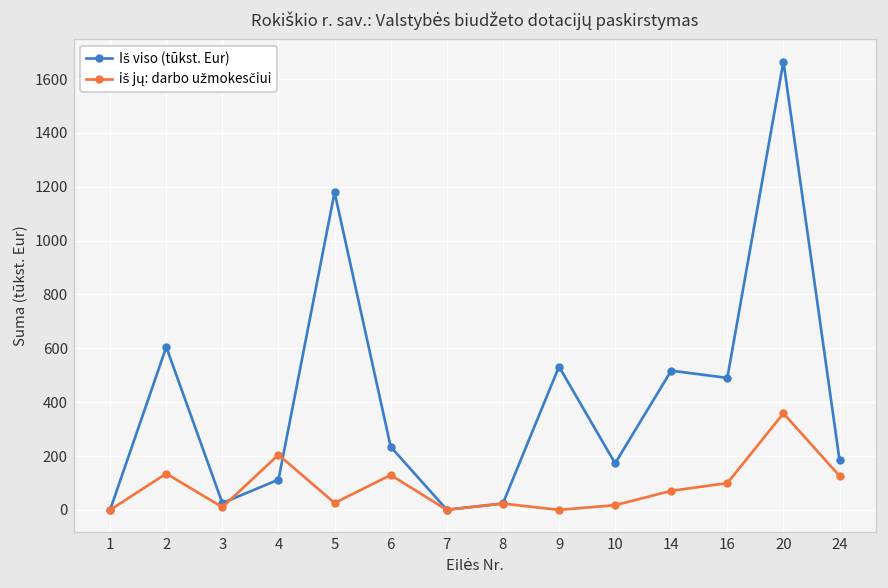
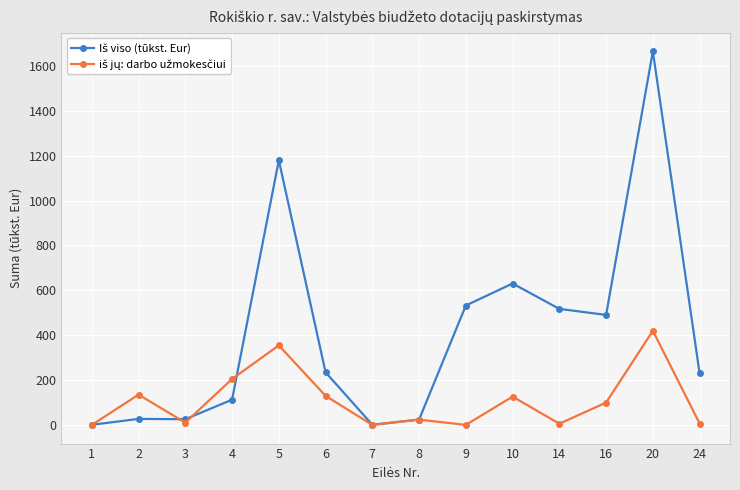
Iš viso (tūkst. Eur), 2: 600 -> 30
iš jų: darbo užmokesčiui, 5: 30 -> 350
Iš viso (tūkst. Eur), 10: 170 -> 630
iš jų: darbo užmokesčiui, 10: 20 -> 130
iš jų: darbo užmokesčiui, 14: 70 -> 10
iš jų: darbo užmokesčiui, 20: 360 -> 420
Iš viso (tūkst. Eur), 24: 180 -> 230
iš jų: darbo užmokesčiui, 24: 130 -> 10
